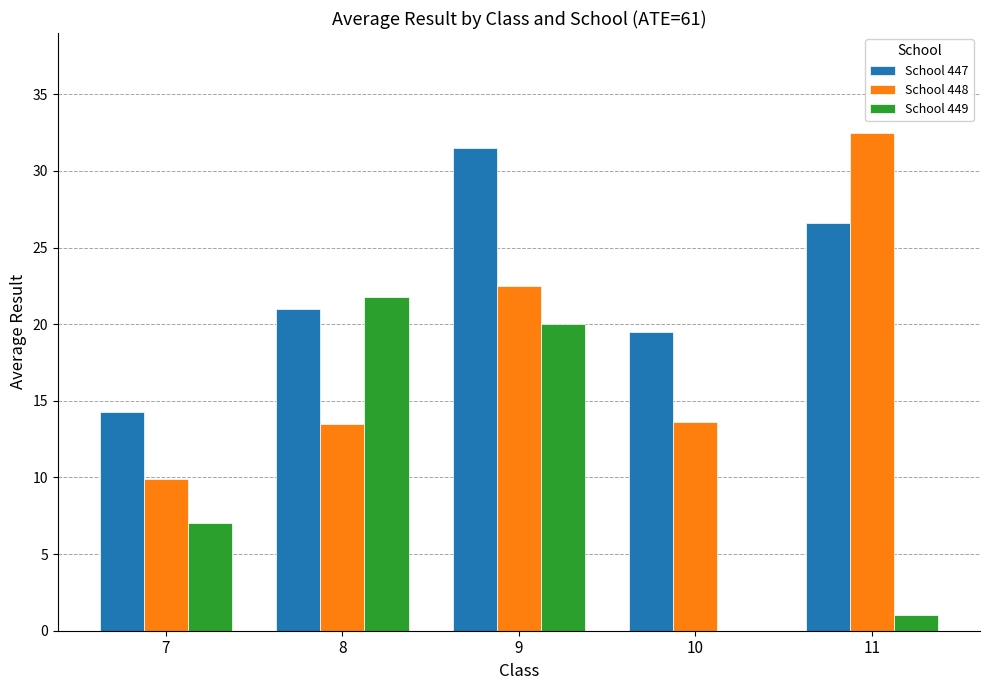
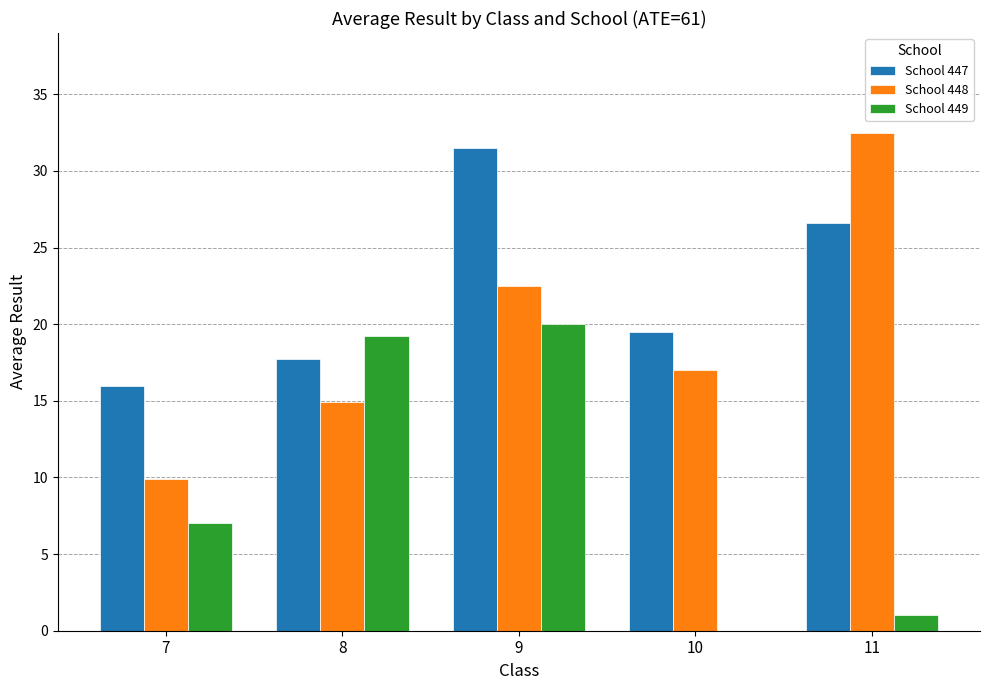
School 447, 7: 14.3 -> 16.0
School 447, 8: 21.0 -> 17.7
School 448, 8: 13.5 -> 14.9
School 449, 8: 21.8 -> 19.2
School 448, 10: 13.6 -> 17.0
